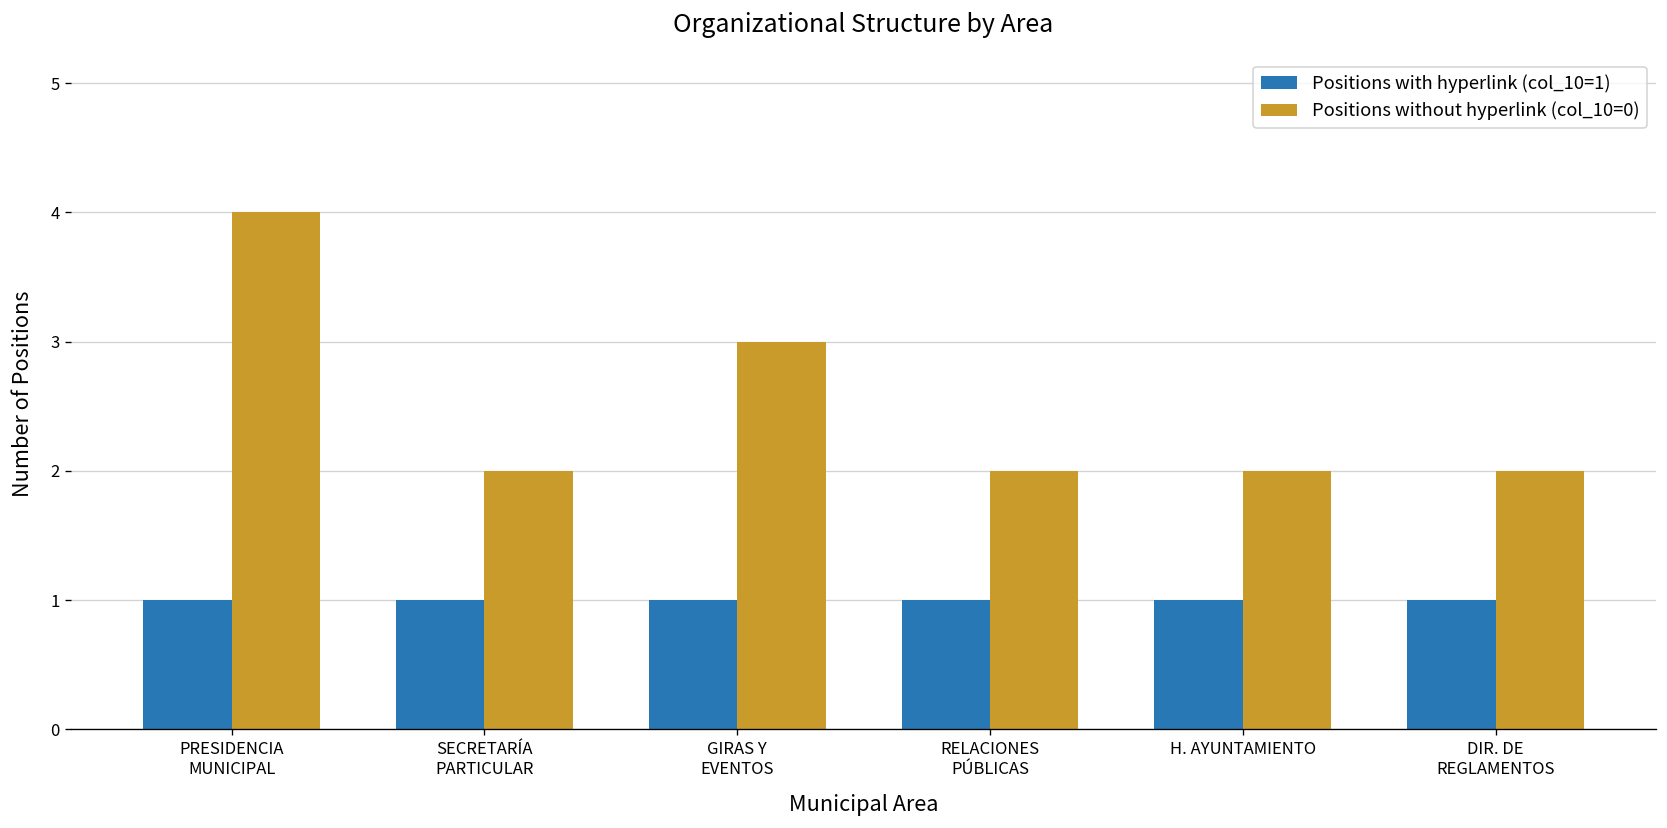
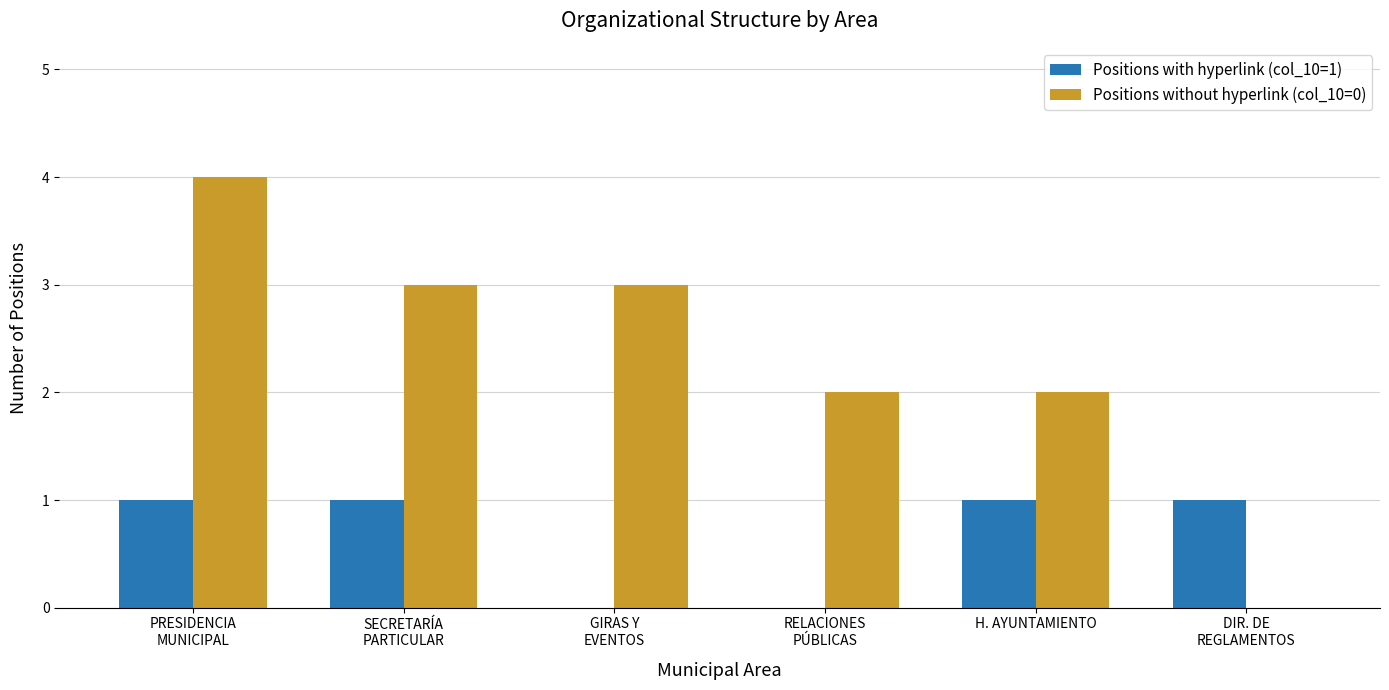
Positions without hyperlink (col_10=0), SECRETARÍA PARTICULAR: 2 -> 3
Positions with hyperlink (col_10=1), GIRAS Y EVENTOS: 1 -> 0
Positions with hyperlink (col_10=1), RELACIONES PÚBLICAS: 1 -> 0
Positions without hyperlink (col_10=0), DIR. DE REGLAMENTOS: 2 -> 0
